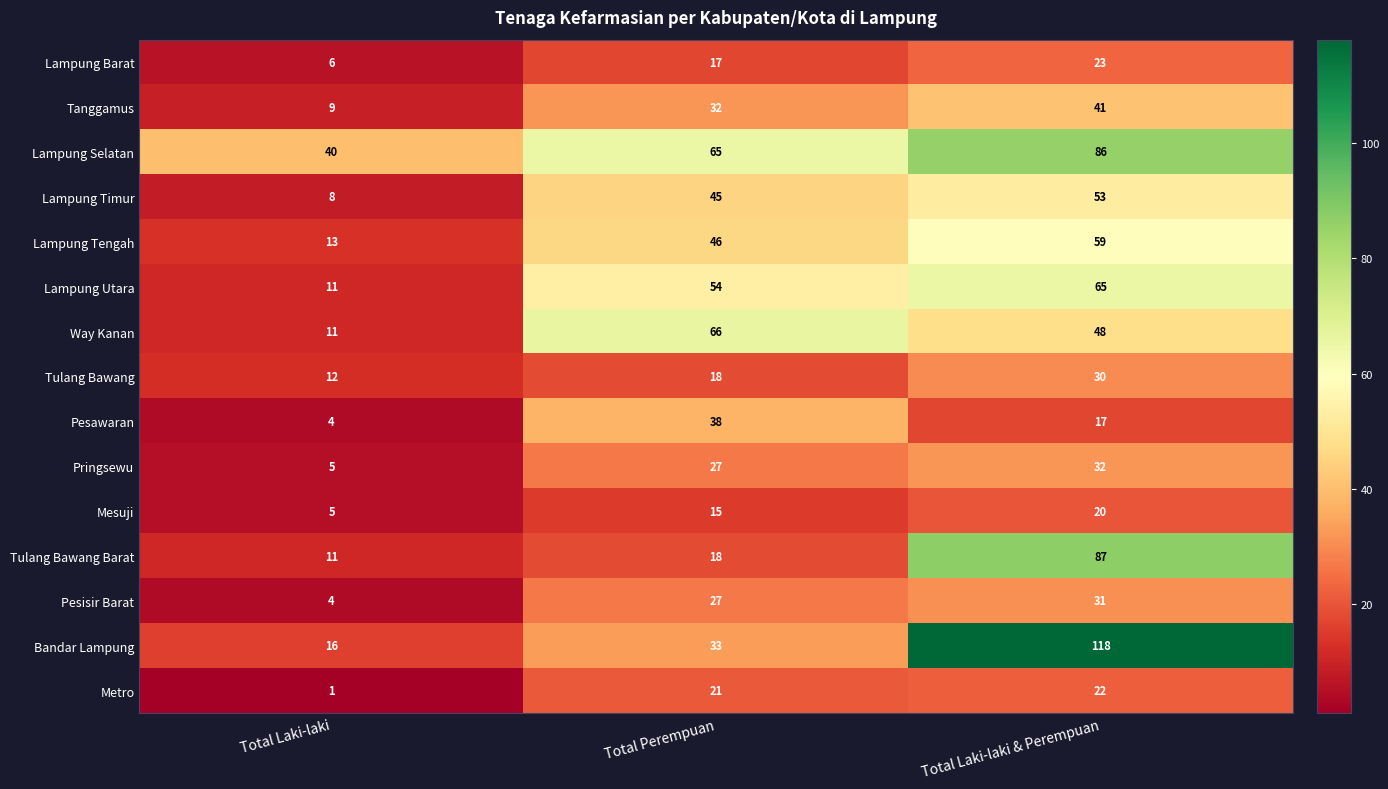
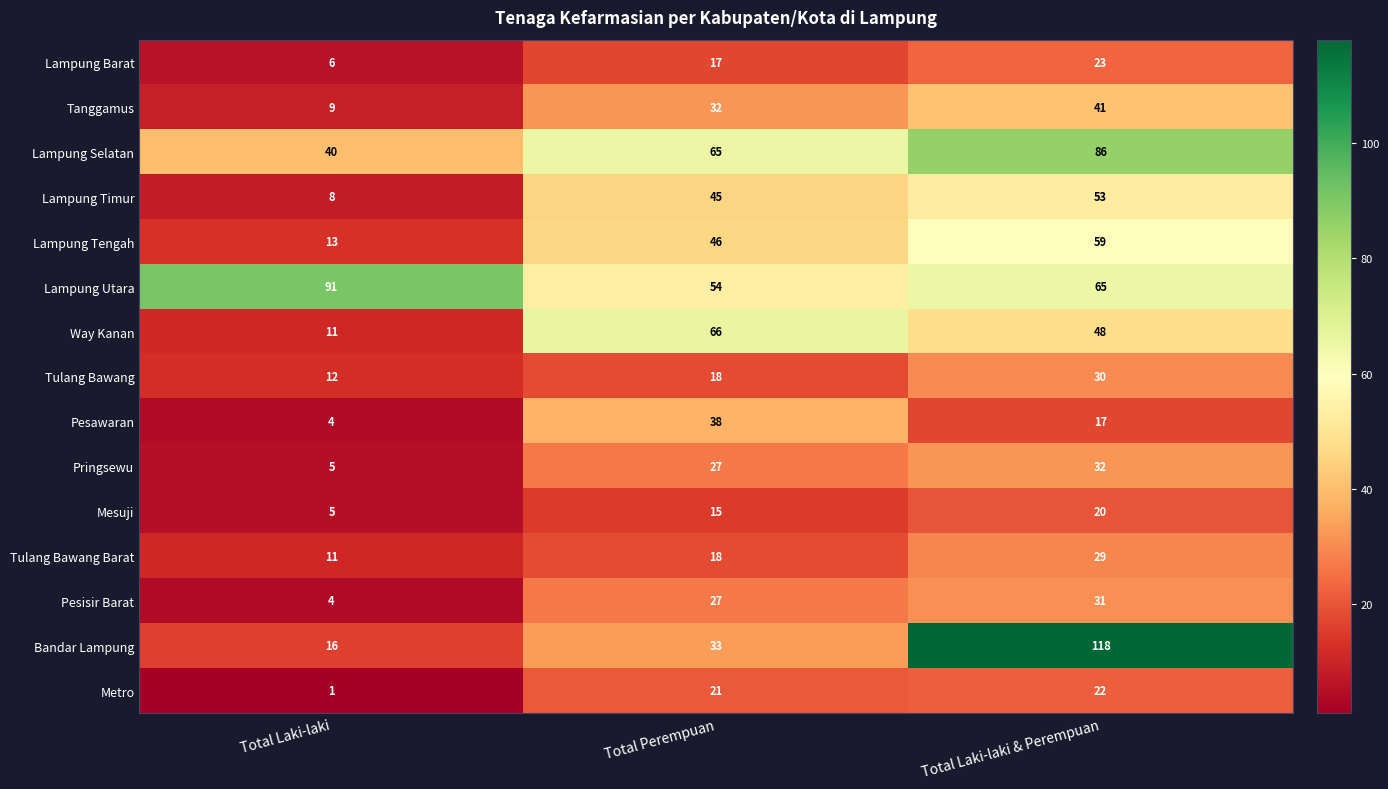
Lampung Utara, Total Laki-laki: 11 -> 91
Tulang Bawang Barat, Total Laki-laki & Perempuan: 87 -> 29
